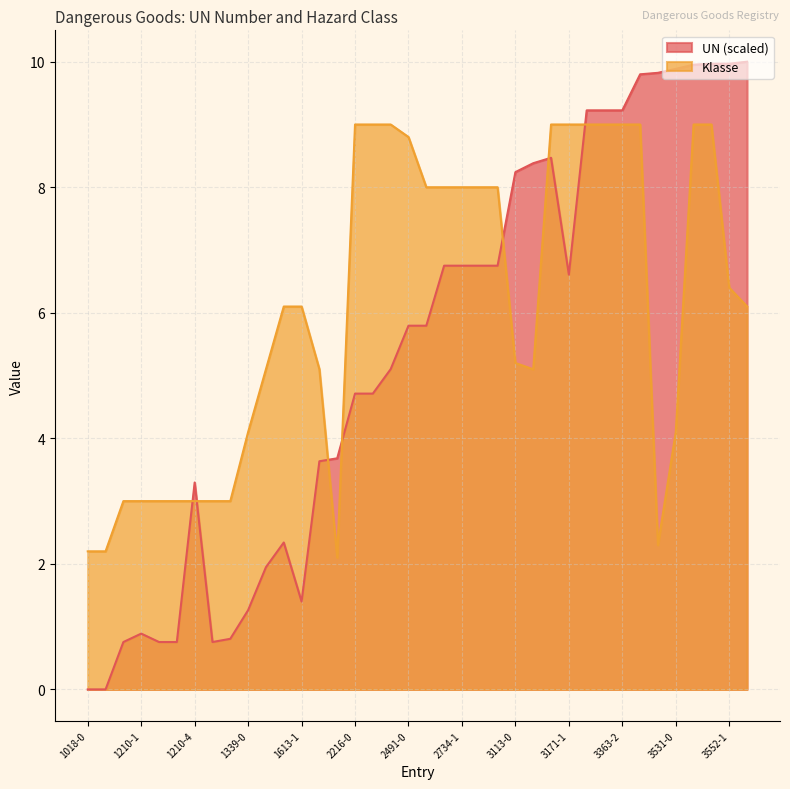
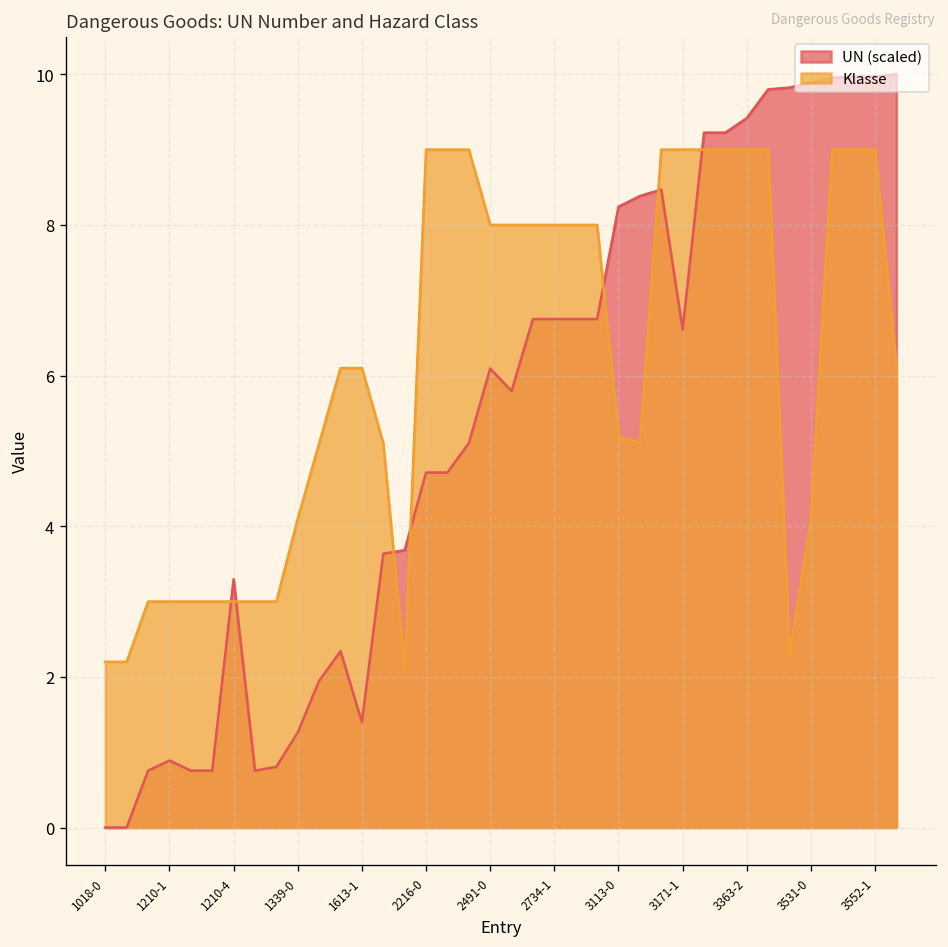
UN (scaled), 2491-0: 5.8 -> 6.1
Klasse, 2491-0: 8.8 -> 8.0
UN (scaled), 3363-2: 9.2 -> 9.4
Klasse, 3552-1: 6.4 -> 9.0
